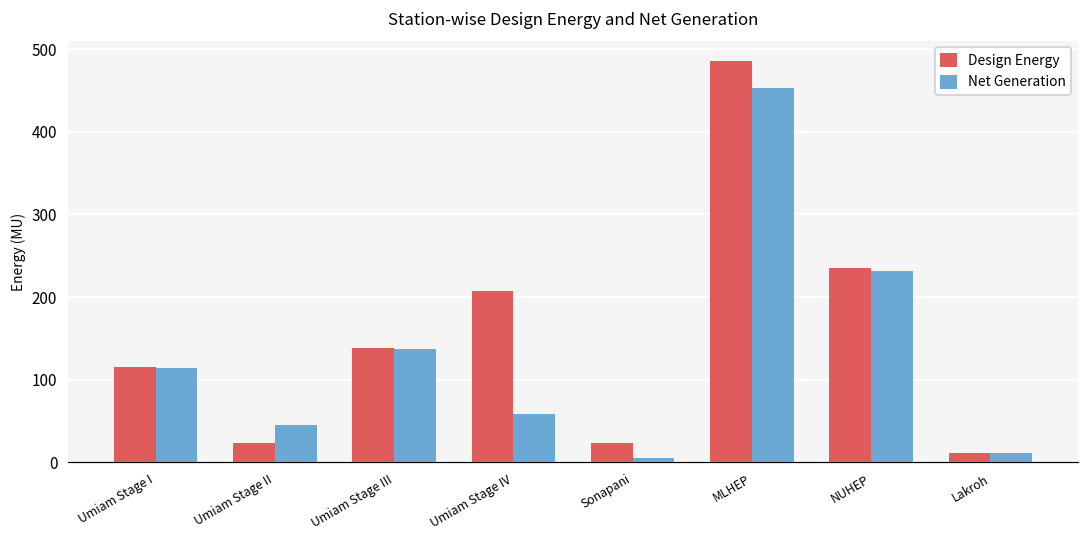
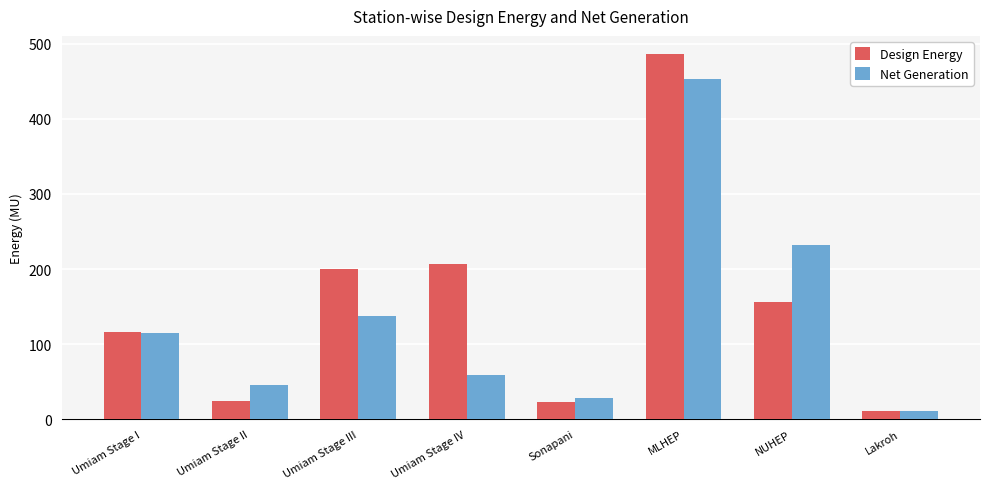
Design Energy, Umiam Stage III: 140 -> 200
Net Generation, Sonapani: 0 -> 30
Design Energy, NUHEP: 240 -> 160
